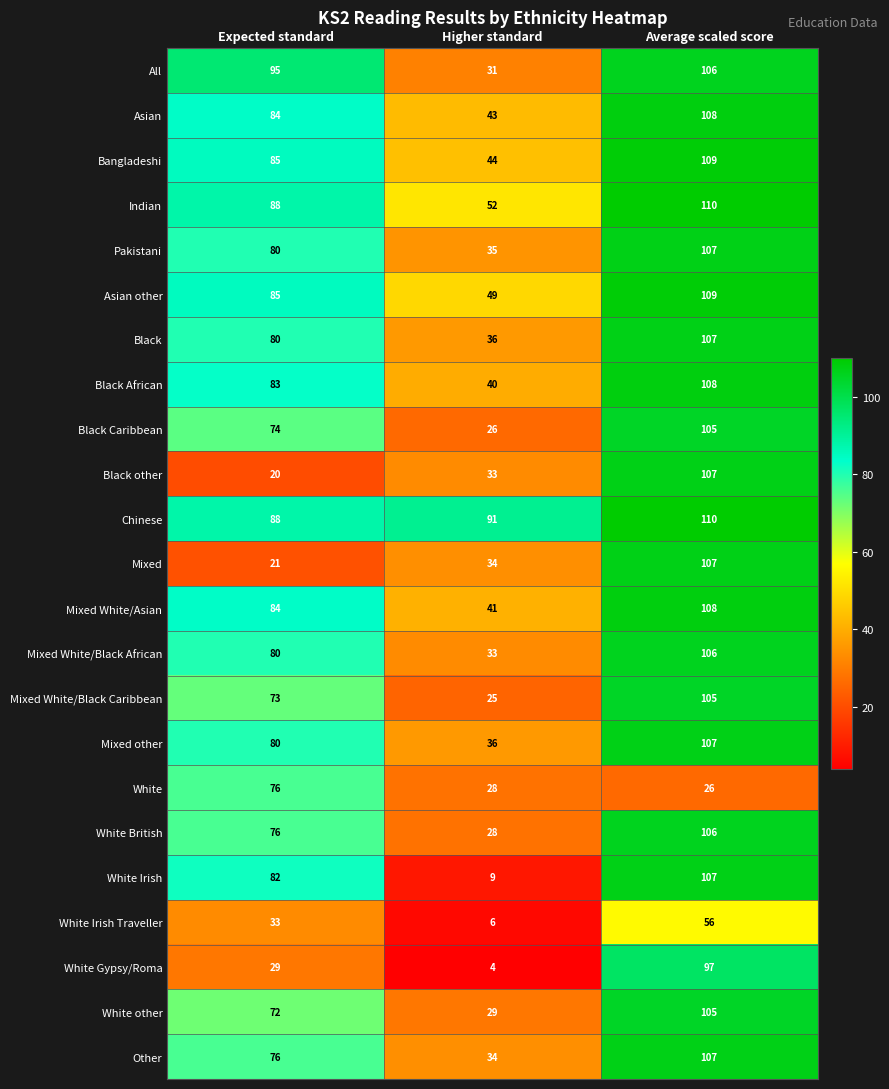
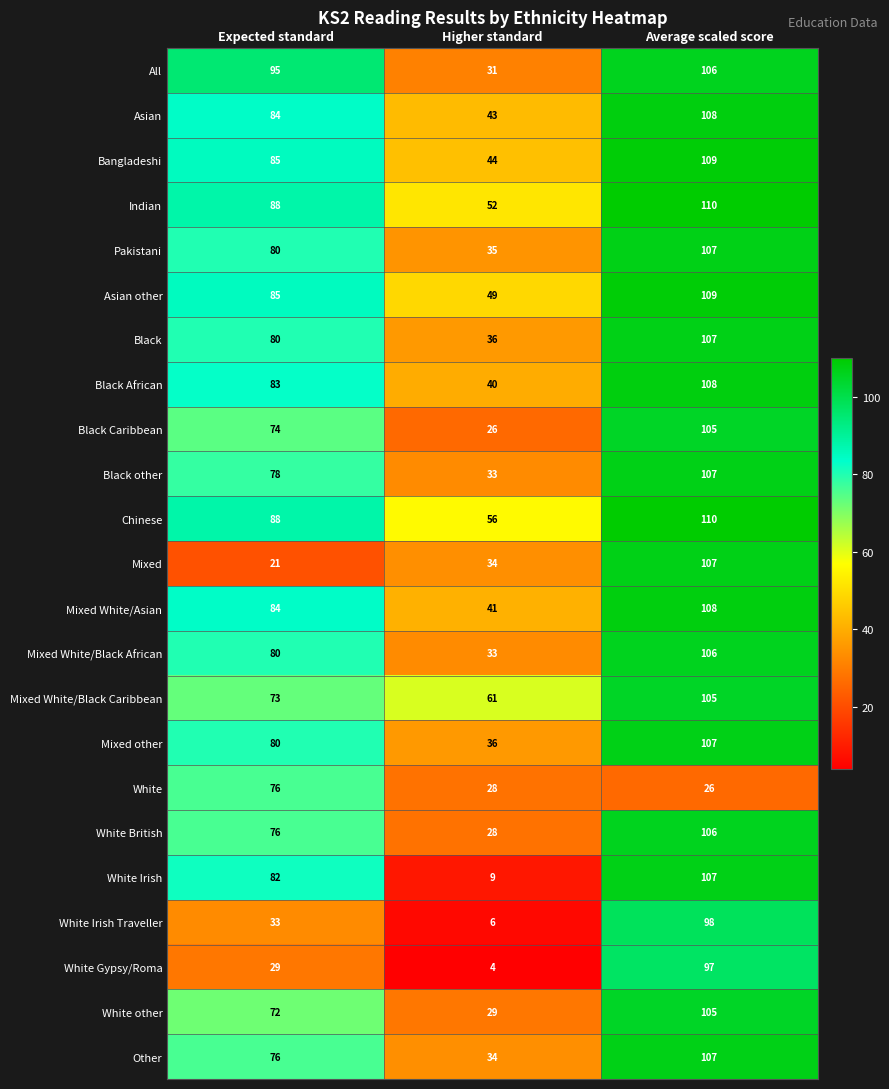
Black other, Expected standard: 20 -> 78
Chinese, Higher standard: 91 -> 56
Mixed White/Black Caribbean, Higher standard: 25 -> 61
White Irish Traveller, Average scaled score: 56 -> 98
